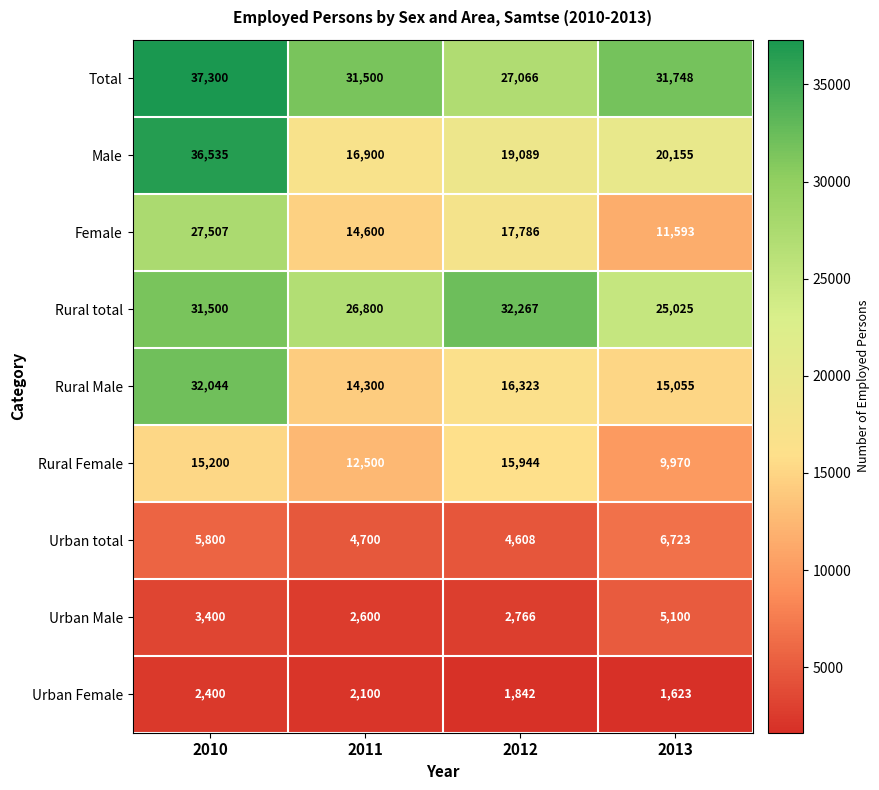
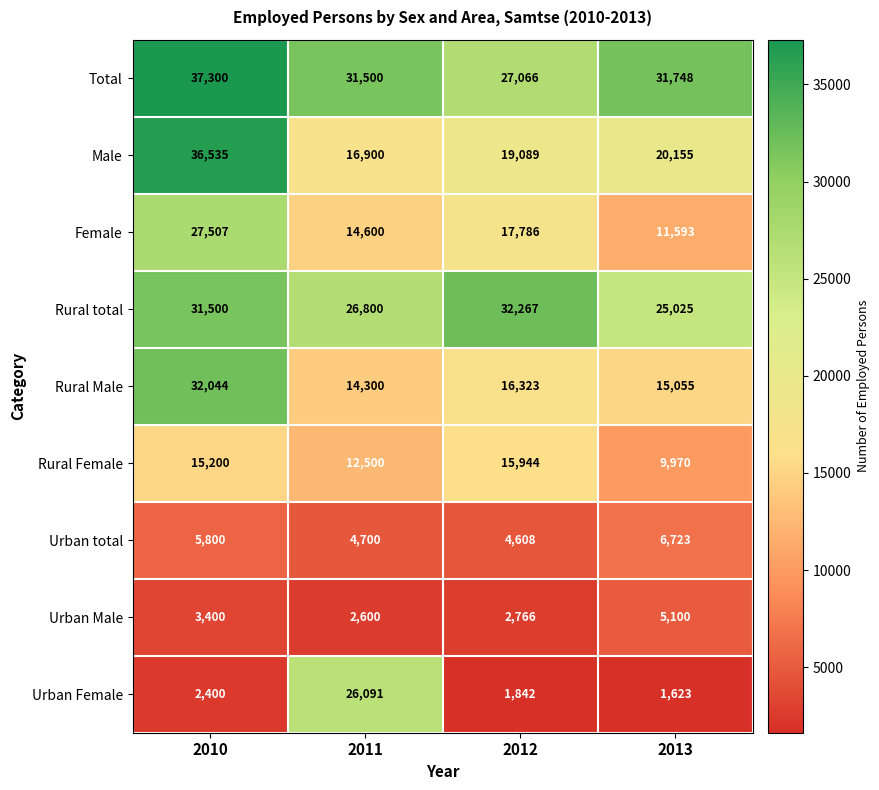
Urban Female, 2011: 2,100 -> 26,091
